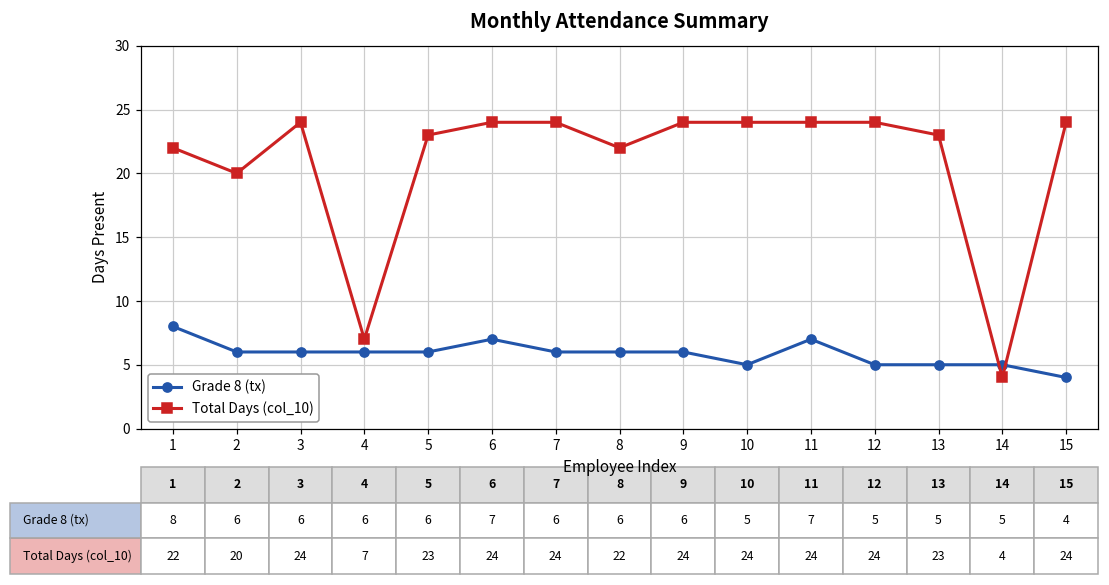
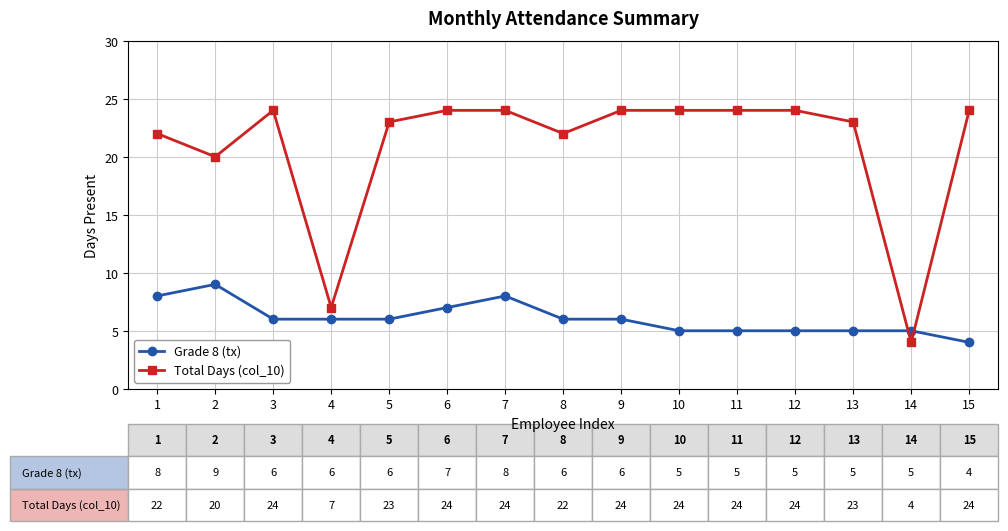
Grade 8 (tx), 2: 6 -> 9
Grade 8 (tx), 7: 6 -> 8
Grade 8 (tx), 11: 7 -> 5
